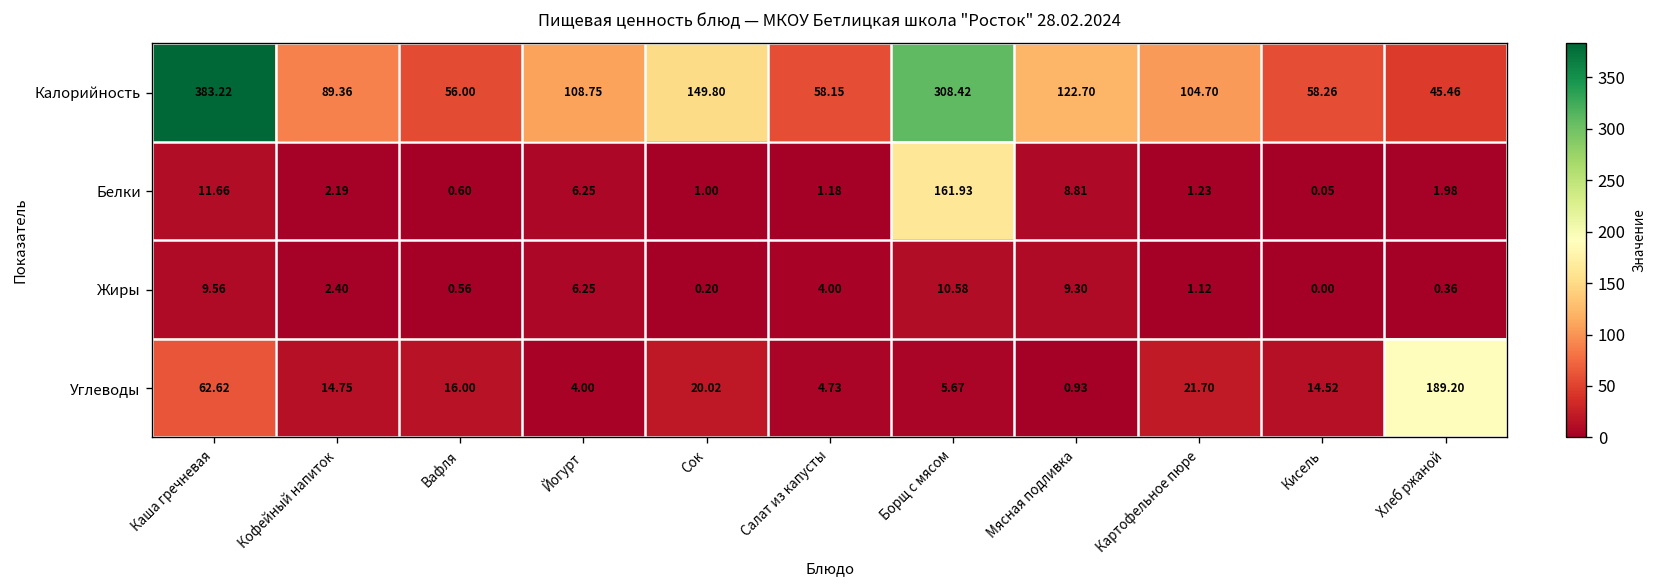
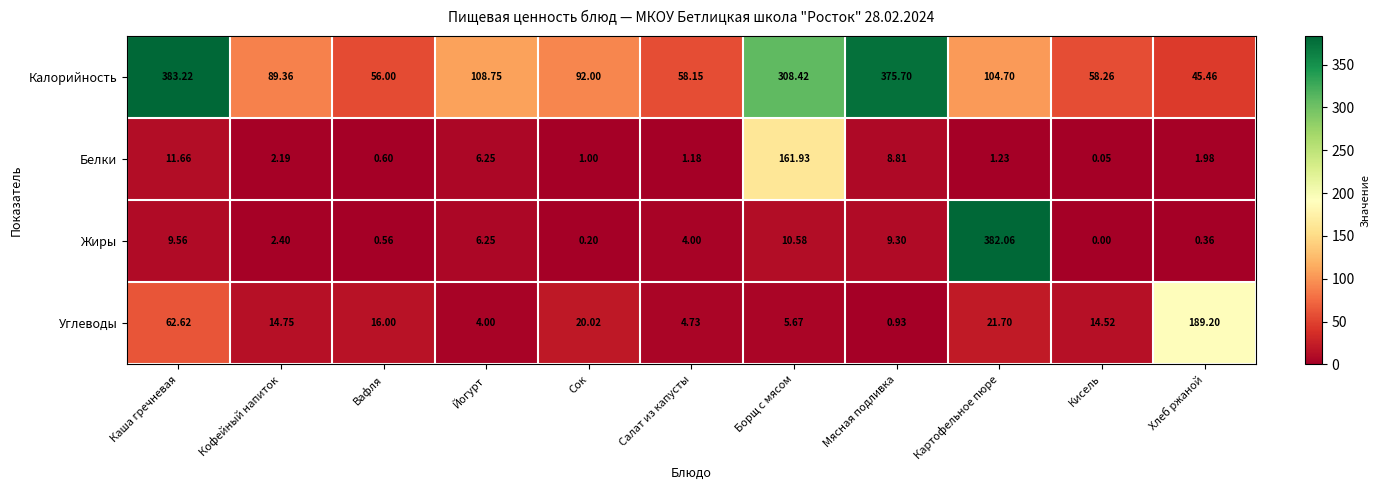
Калорийность, Сок: 149.80 -> 92.00
Калорийность, Мясная подливка: 122.70 -> 375.70
Жиры, Картофельное пюре: 1.12 -> 382.06
